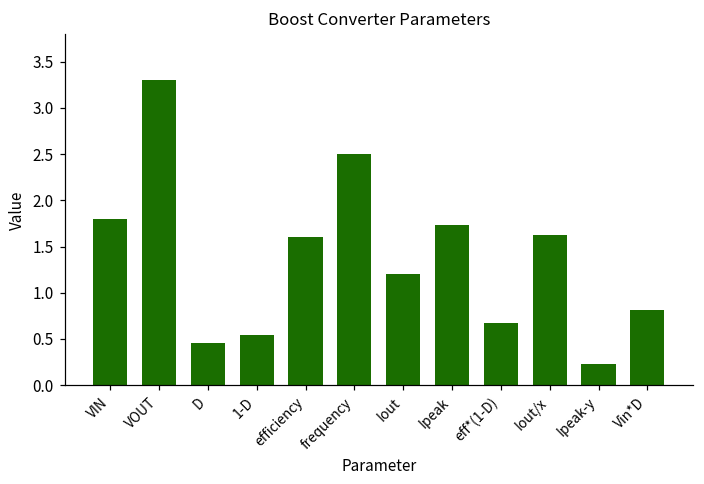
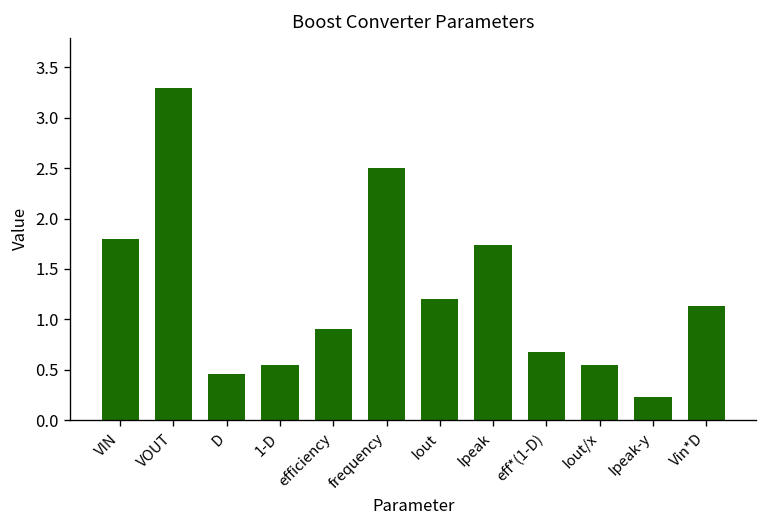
efficiency: 1.6 -> 0.9
Iout/x: 1.6 -> 0.6
Vin*D: 0.8 -> 1.1
